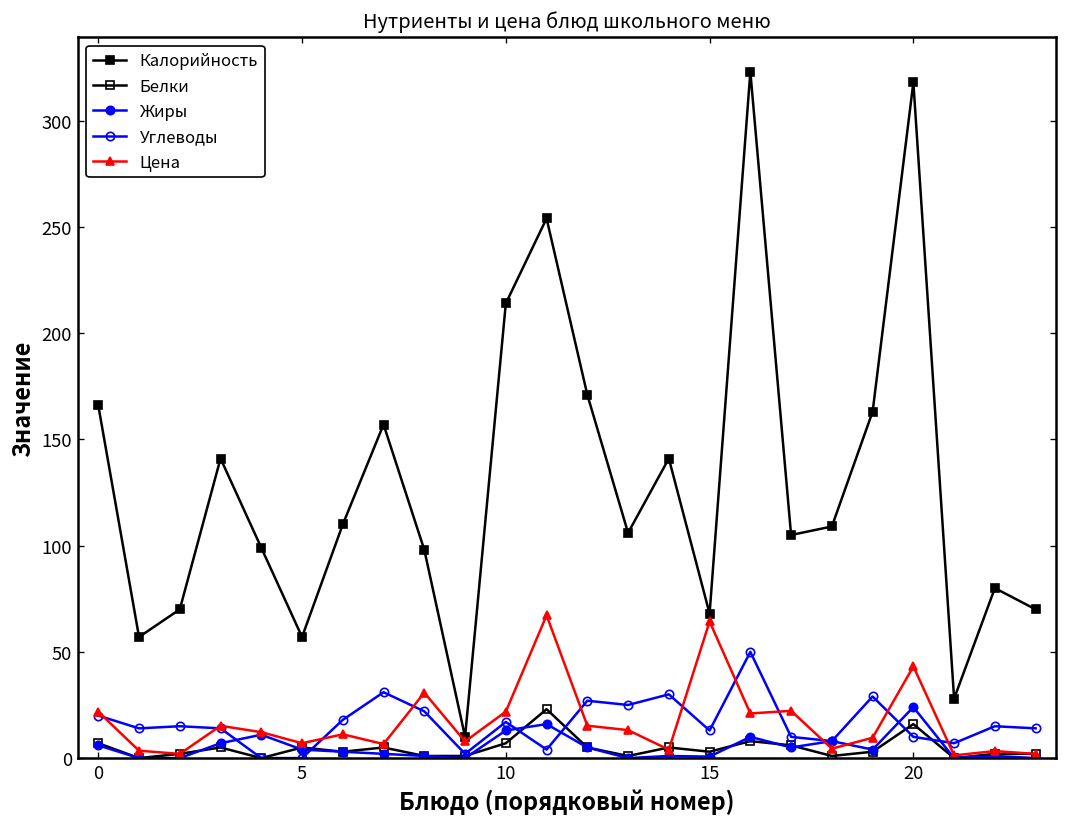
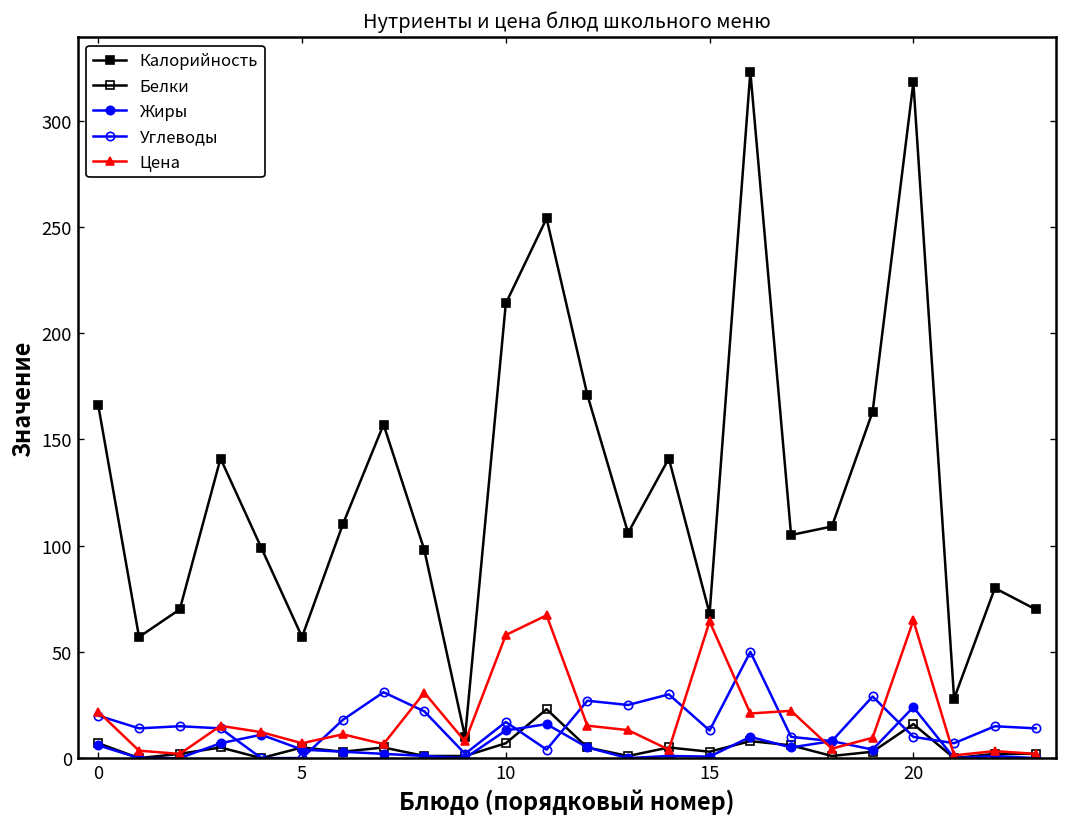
Цена, 10: 22 -> 58
Цена, 20: 43 -> 65
